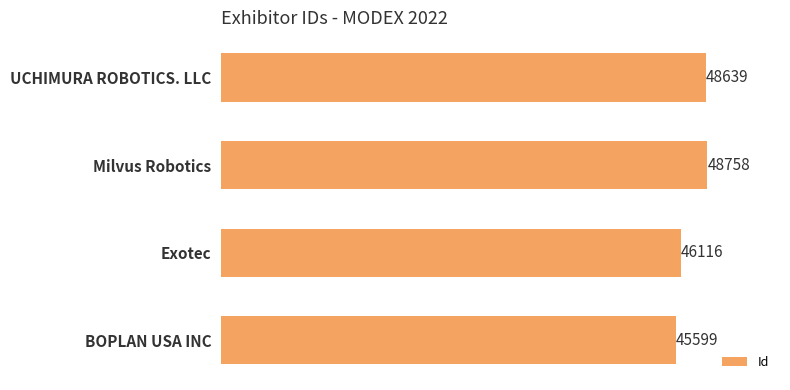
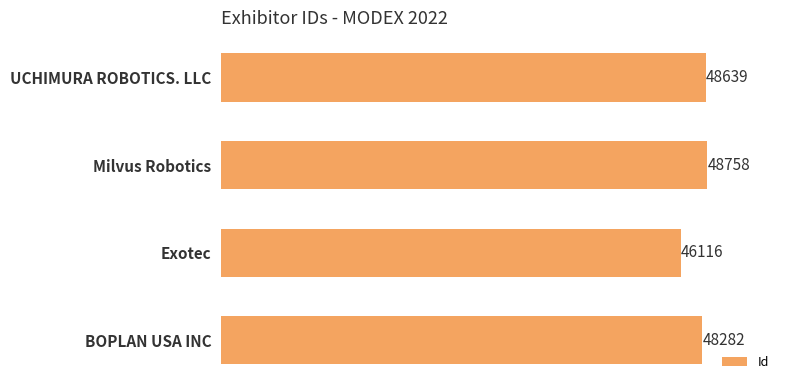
BOPLAN USA INC: 45599 -> 48282
